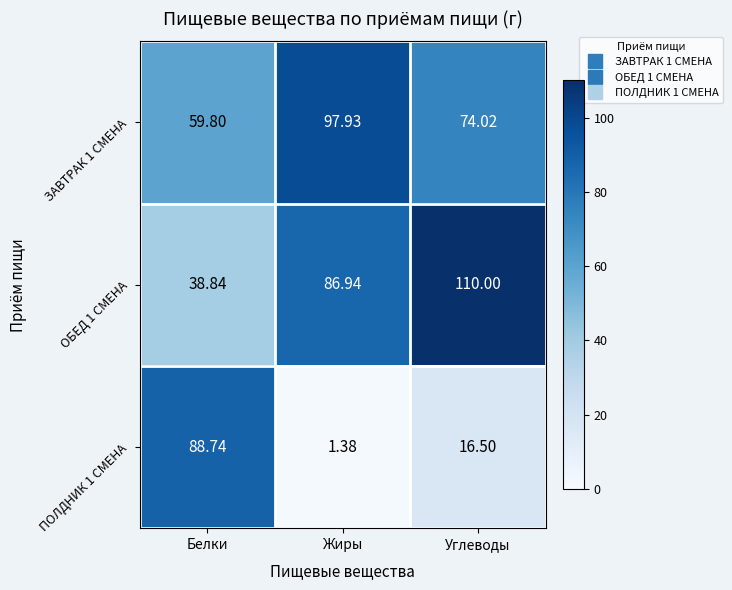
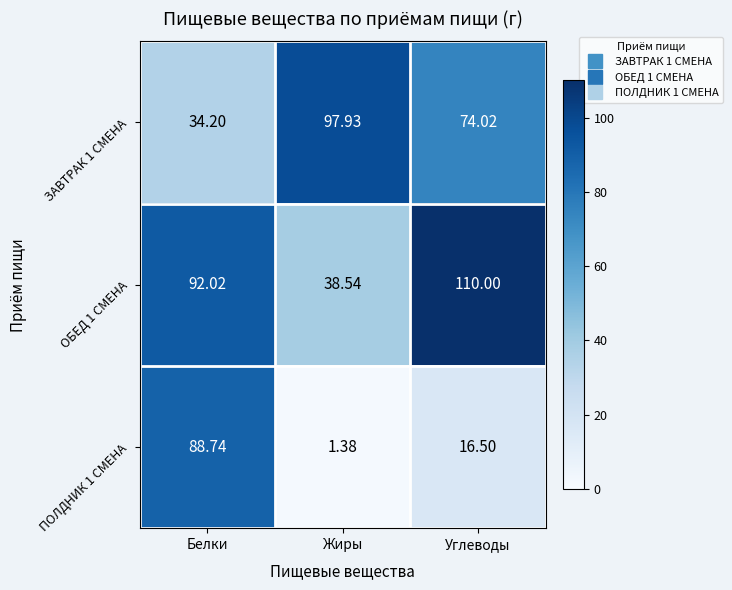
ЗАВТРАК 1 СМЕНА, Белки: 59.80 -> 34.20
ОБЕД 1 СМЕНА, Белки: 38.84 -> 92.02
ОБЕД 1 СМЕНА, Жиры: 86.94 -> 38.54
